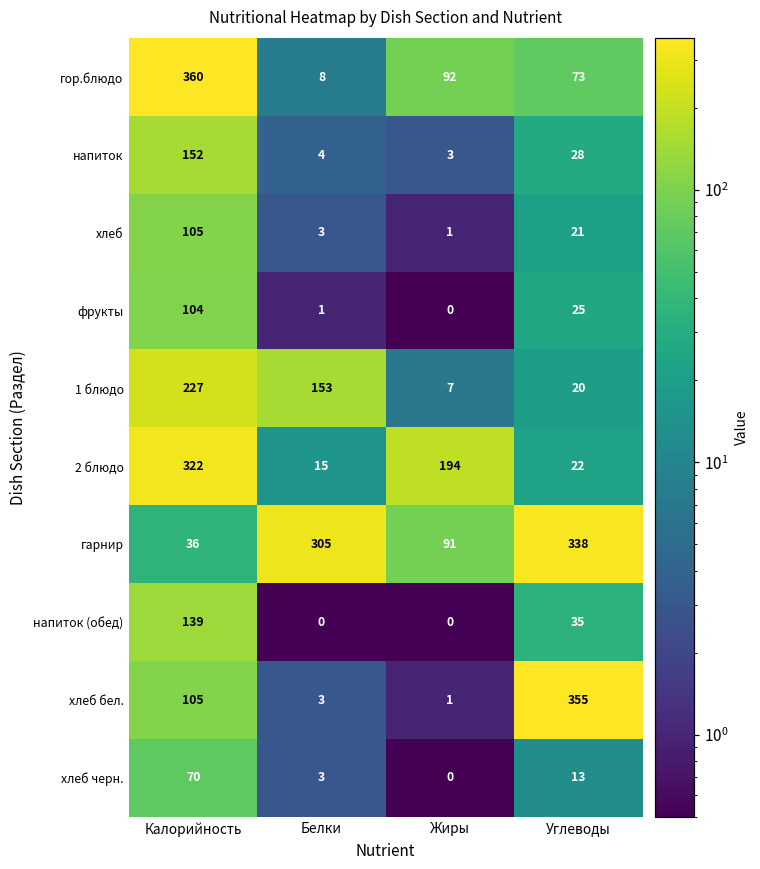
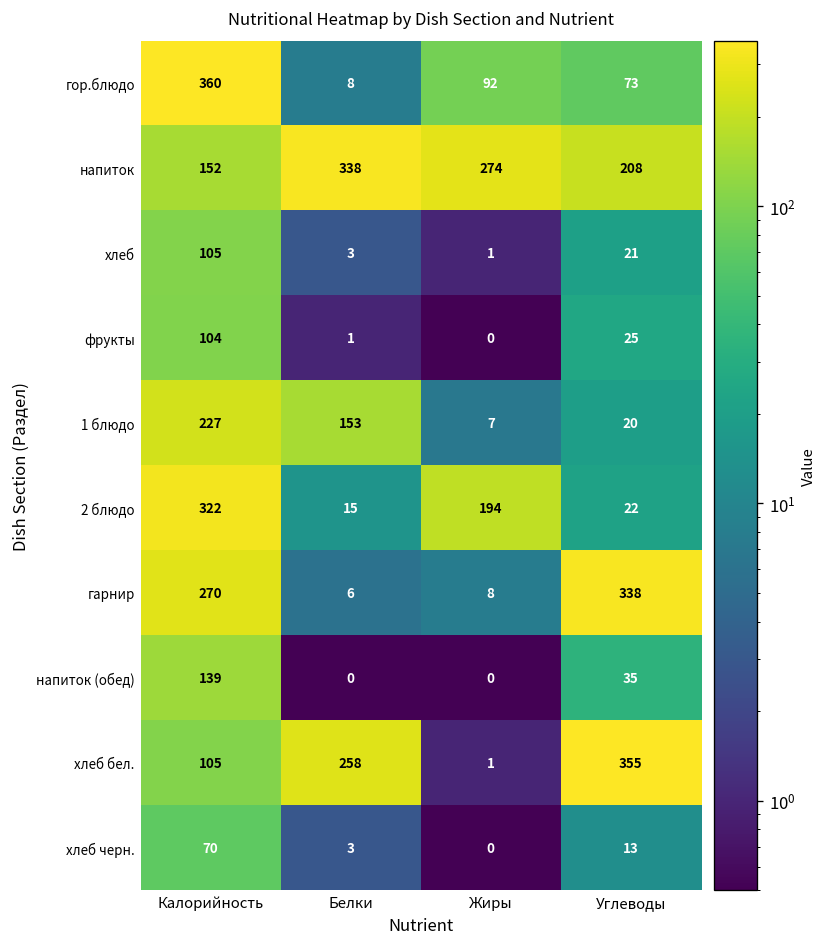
напиток, Белки: 4 -> 338
напиток, Жиры: 3 -> 274
напиток, Углеводы: 28 -> 208
гарнир, Калорийность: 36 -> 270
гарнир, Белки: 305 -> 6
гарнир, Жиры: 91 -> 8
хлеб бел., Белки: 3 -> 258
